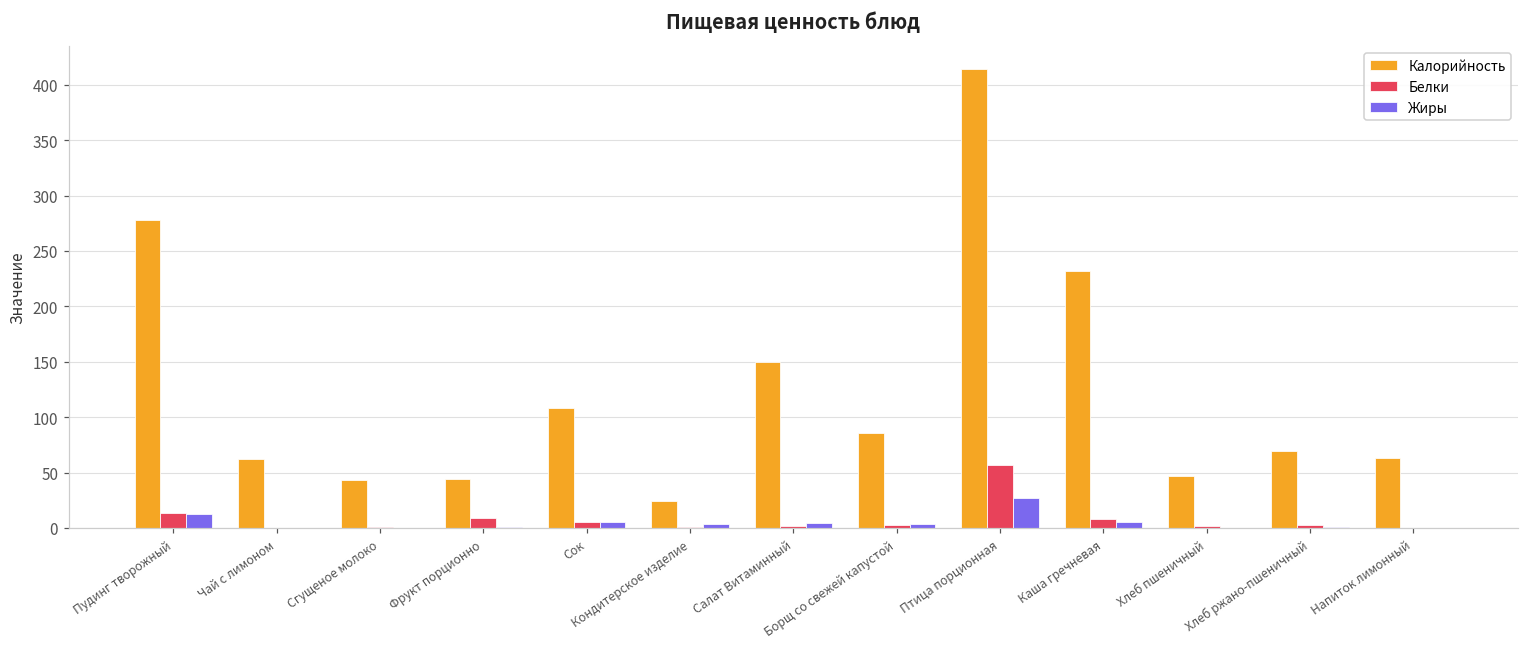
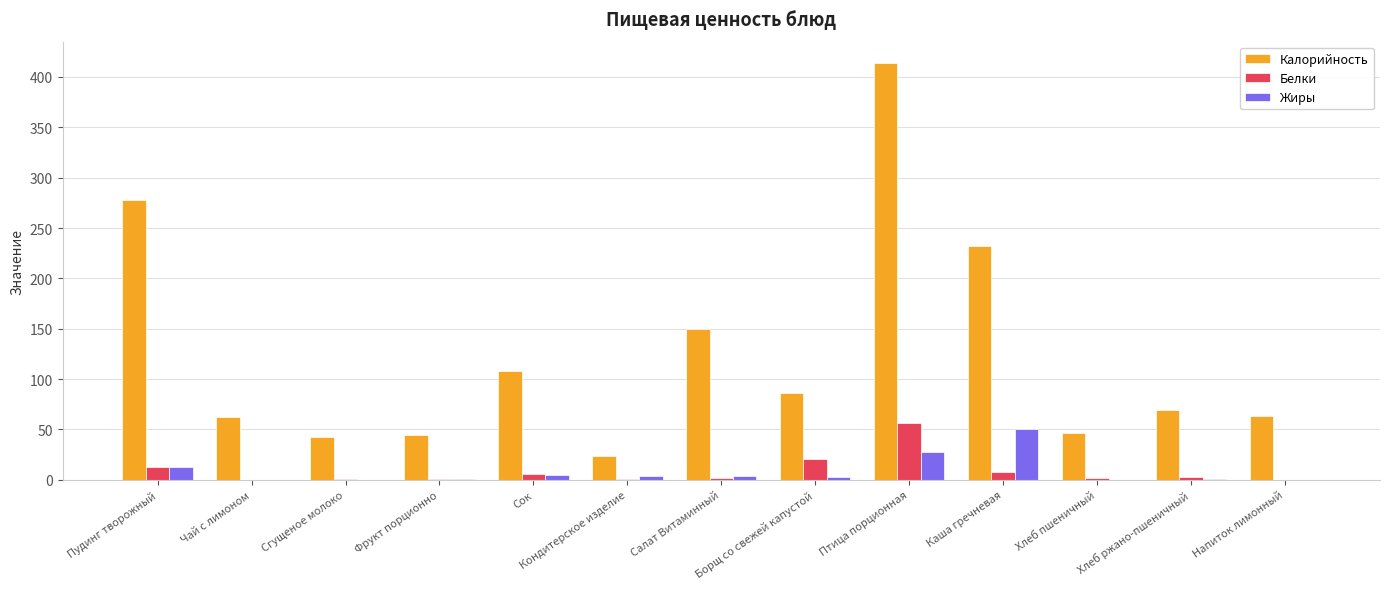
Белки, Фрукт порционно: 9 -> 0
Белки, Борщ со свежей капустой: 2 -> 21
Жиры, Каша гречневая: 5 -> 50
